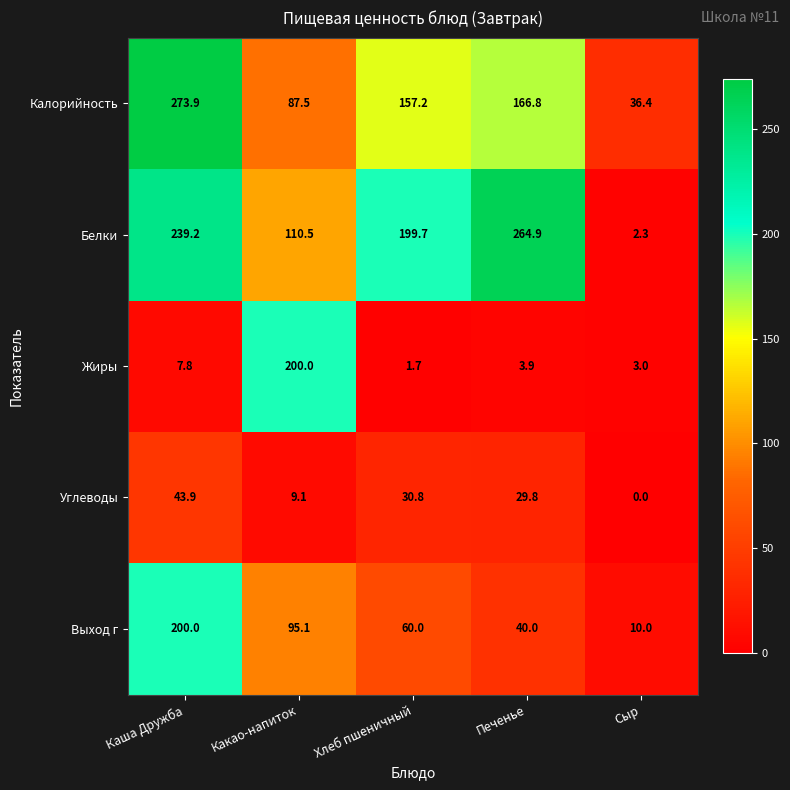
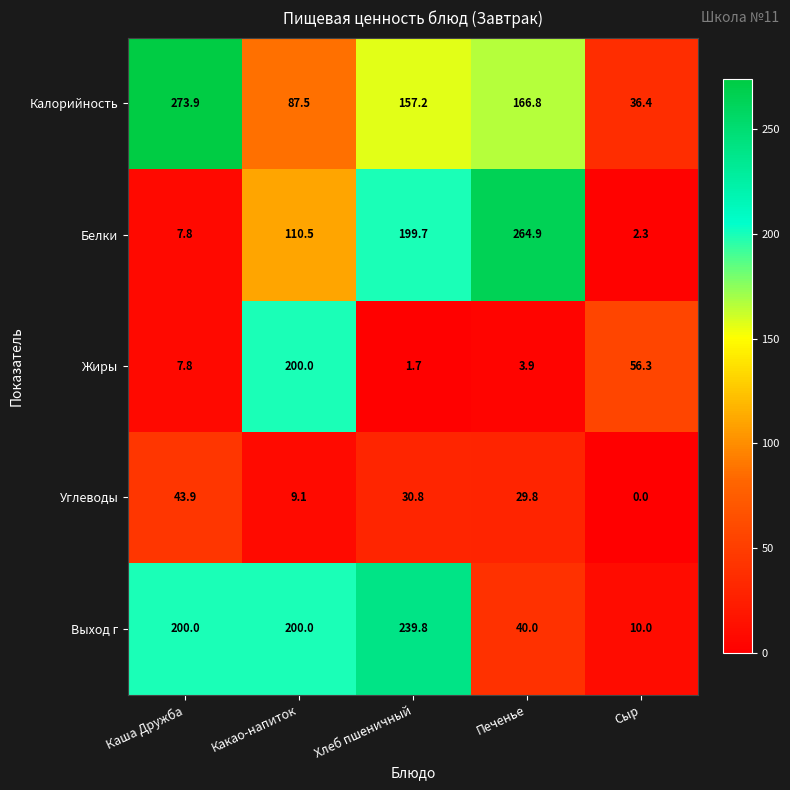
Белки, Каша Дружба: 239.2 -> 7.8
Жиры, Сыр: 3.0 -> 56.3
Выход г, Какао-напиток: 95.1 -> 200.0
Выход г, Хлеб пшеничный: 60.0 -> 239.8
